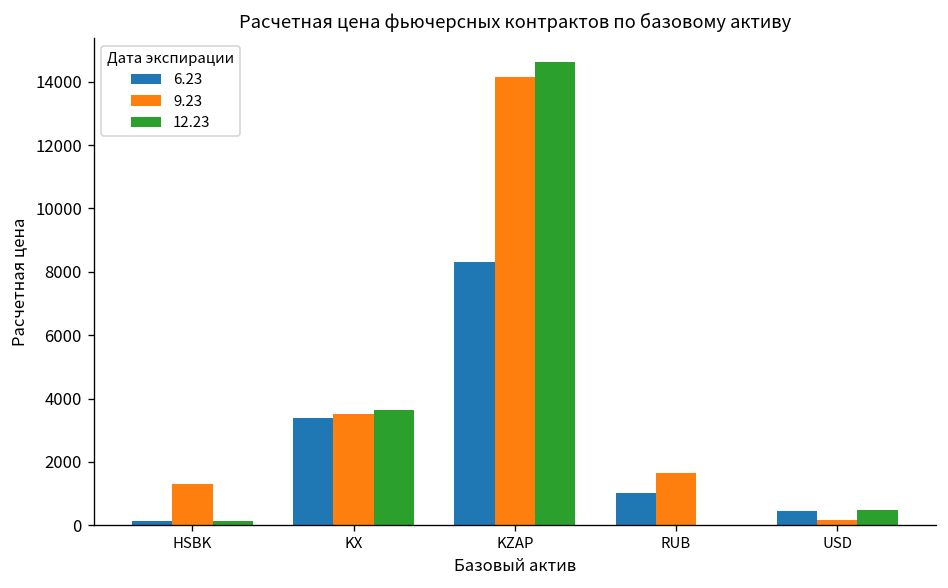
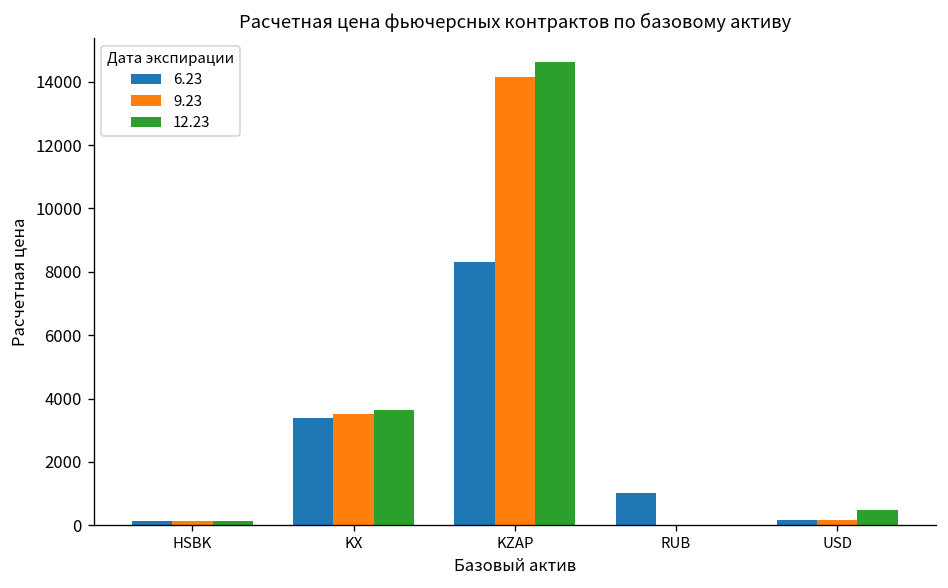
9.23, HSBK: 1300 -> 100
9.23, RUB: 1700 -> 0
6.23, USD: 500 -> 200
